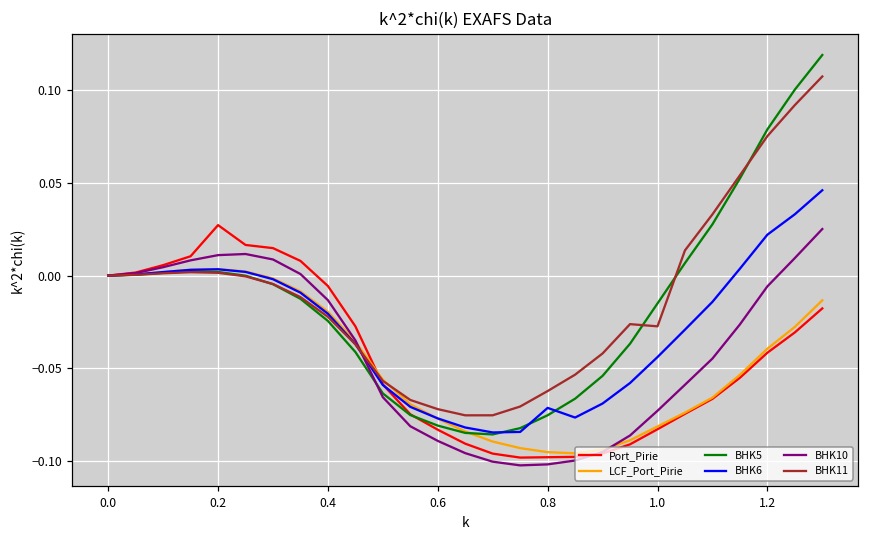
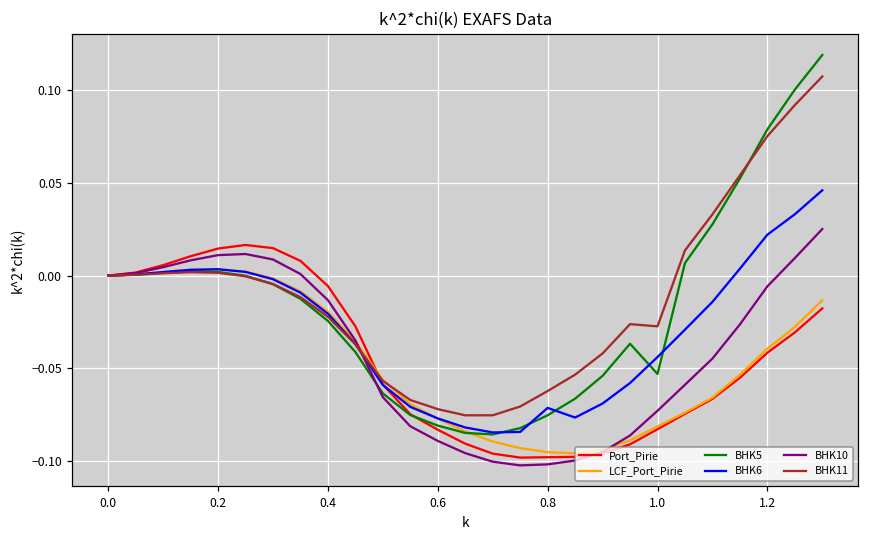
Port_Pirie, 0.2: 0.027 -> 0.015
BHK5, 1.0: -0.015 -> -0.053
